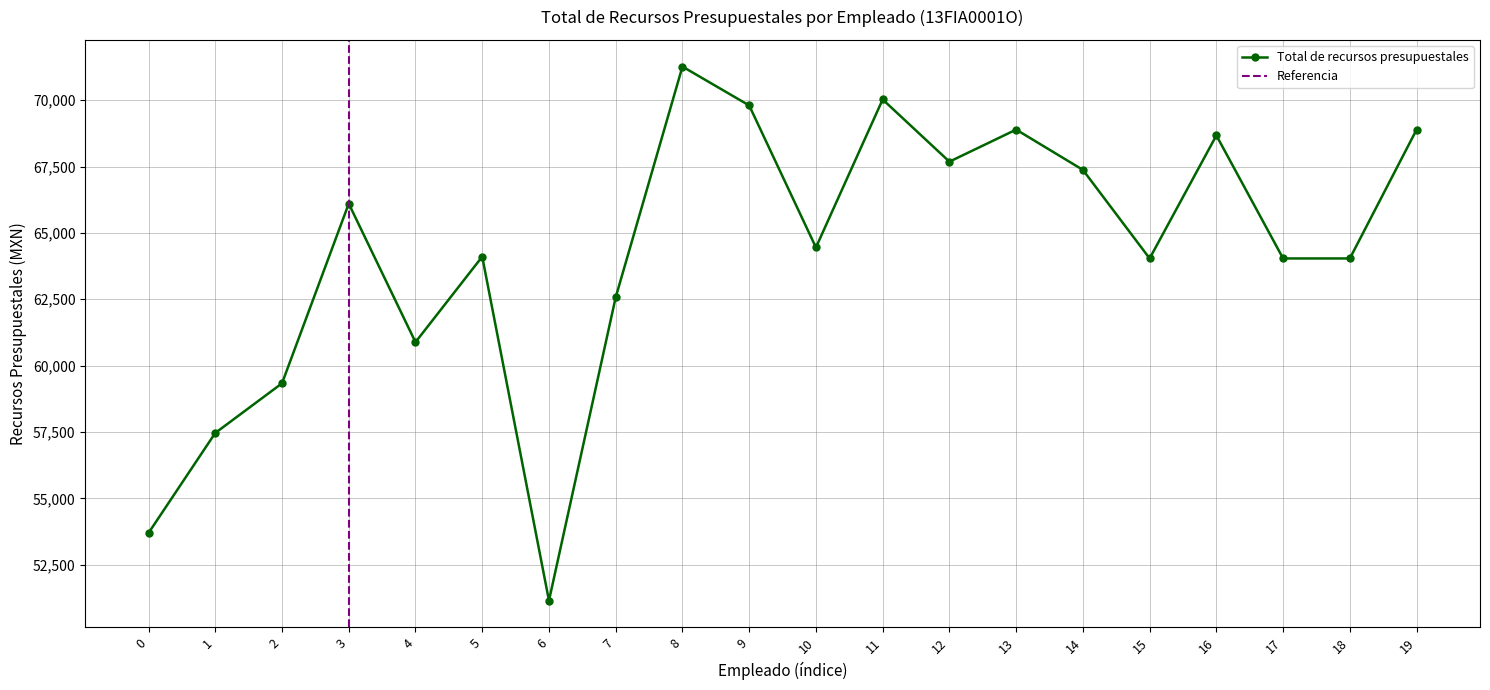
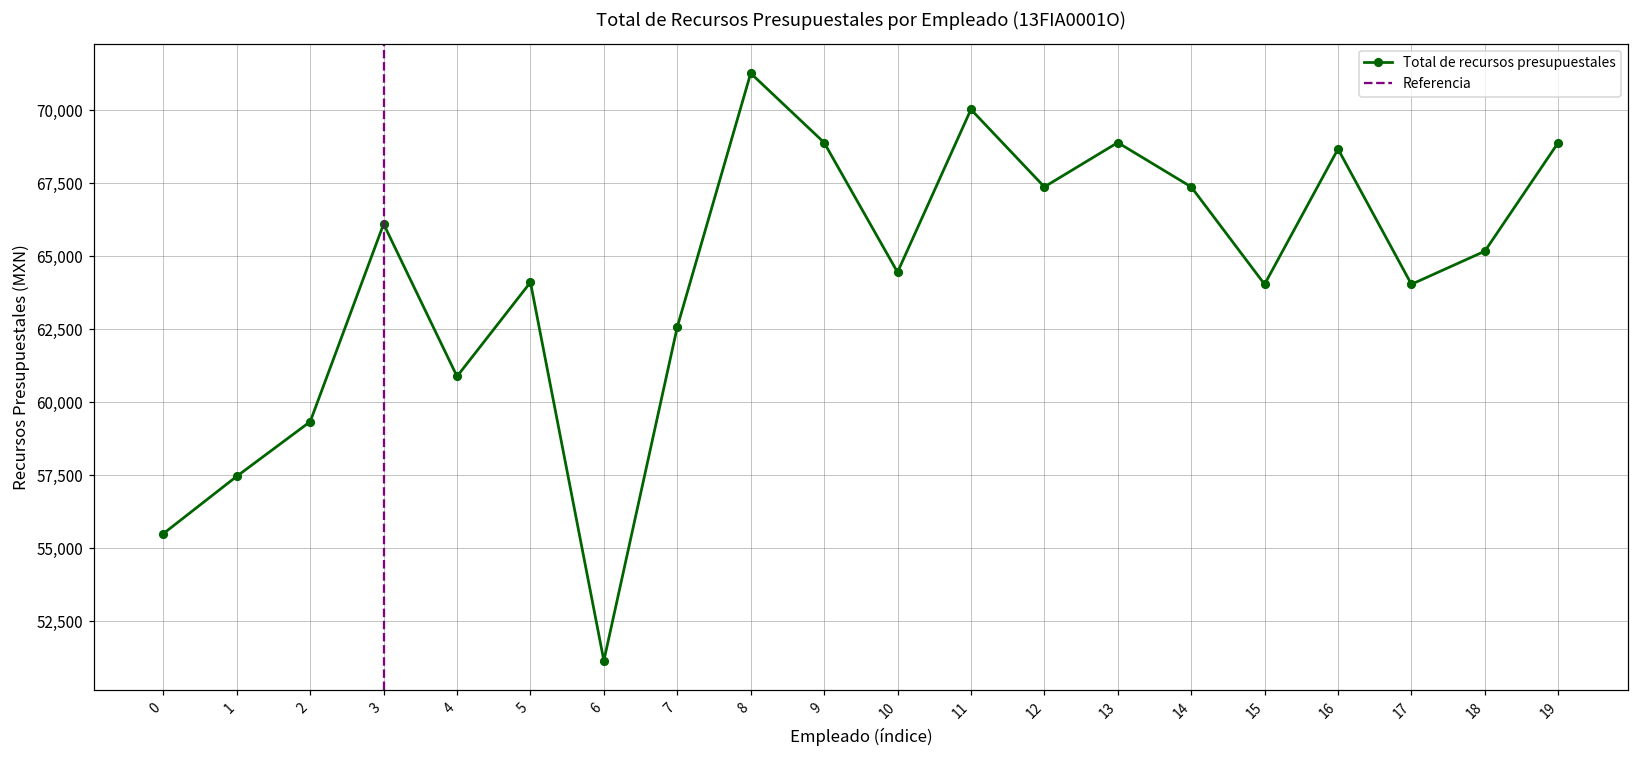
0: 53,700 -> 55,500
9: 69,800 -> 68,900
12: 67,700 -> 67,400
18: 64,000 -> 65,200
